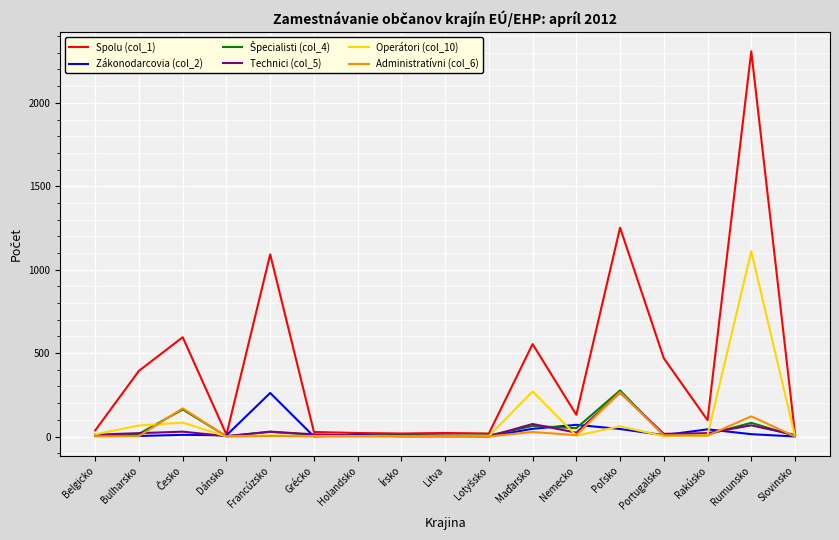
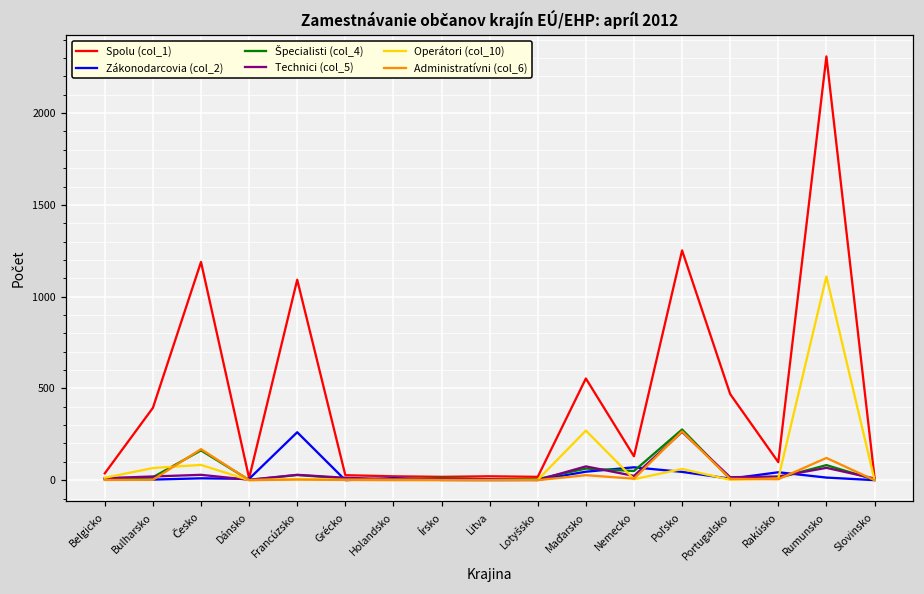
Spolu (col_1), Česko: 600 -> 1190
